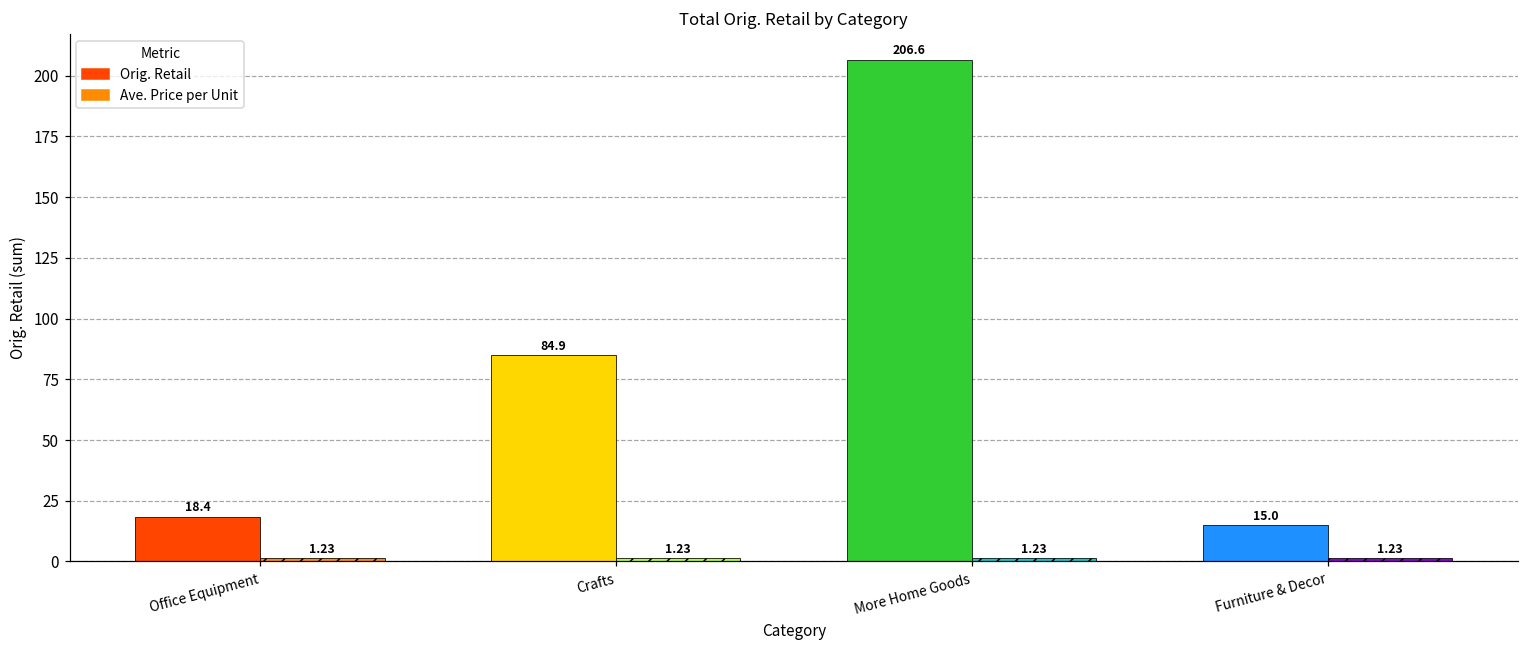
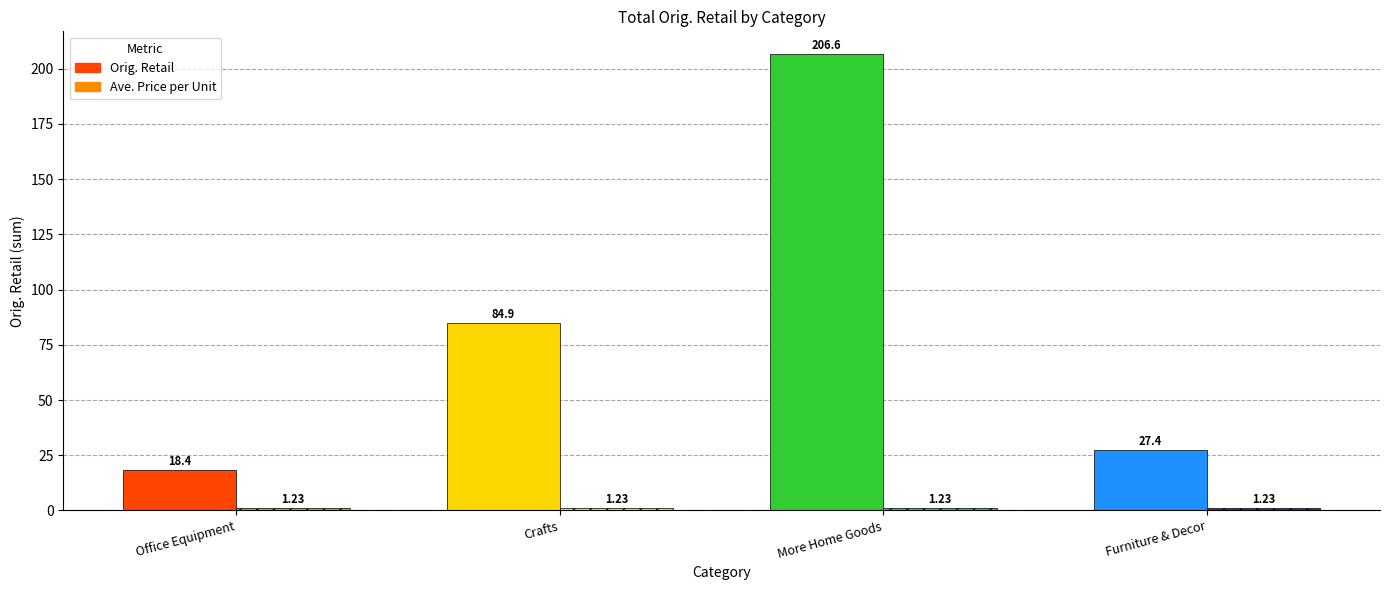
Orig. Retail, Furniture & Decor: 15.0 -> 27.4
